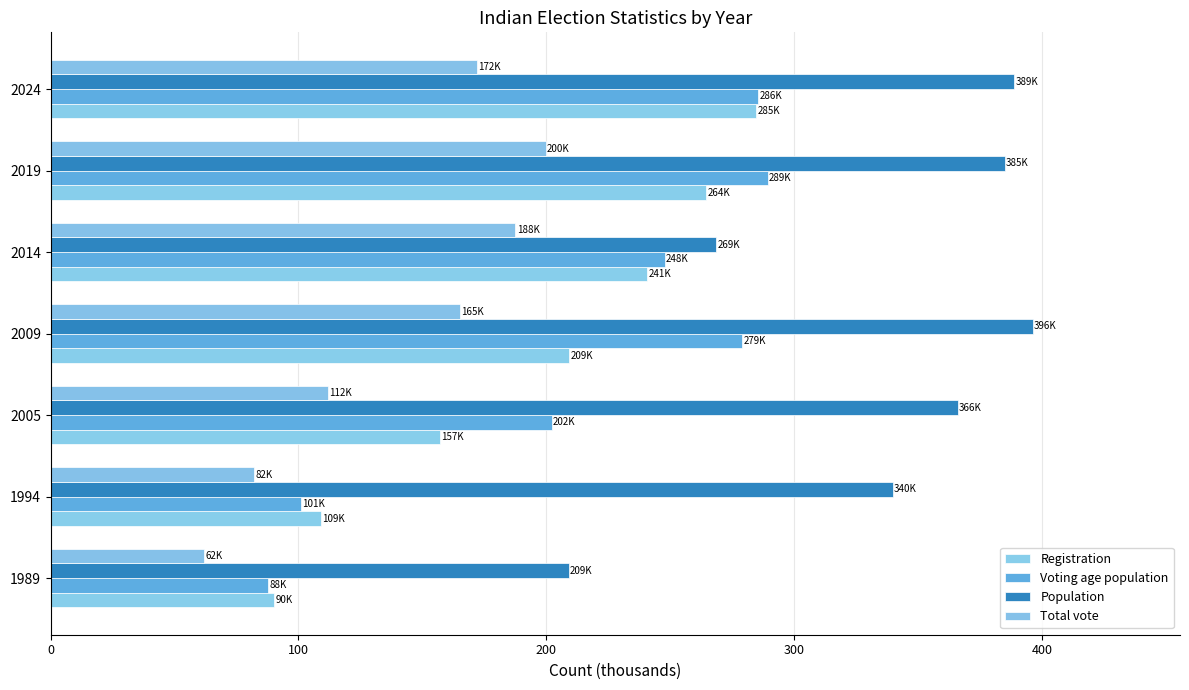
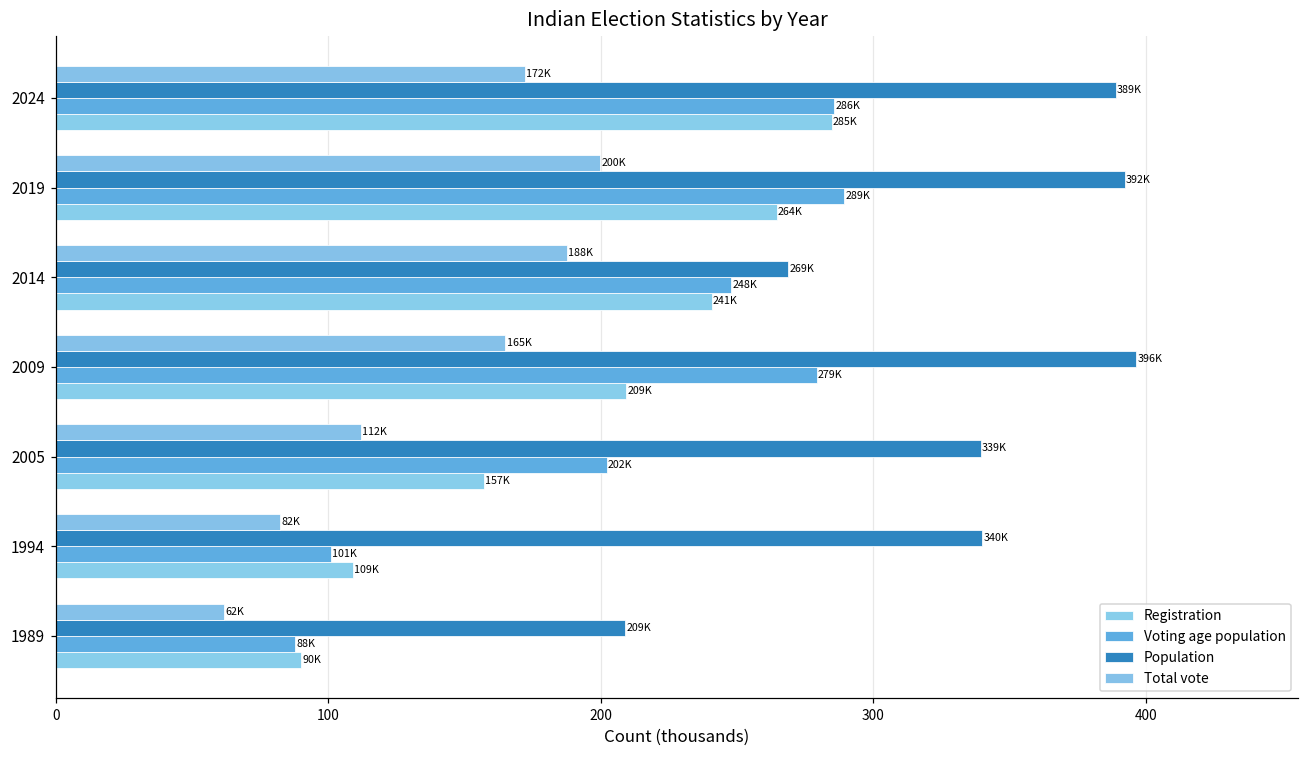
Population, 2019: 385K -> 392K
Population, 2005: 366K -> 339K
